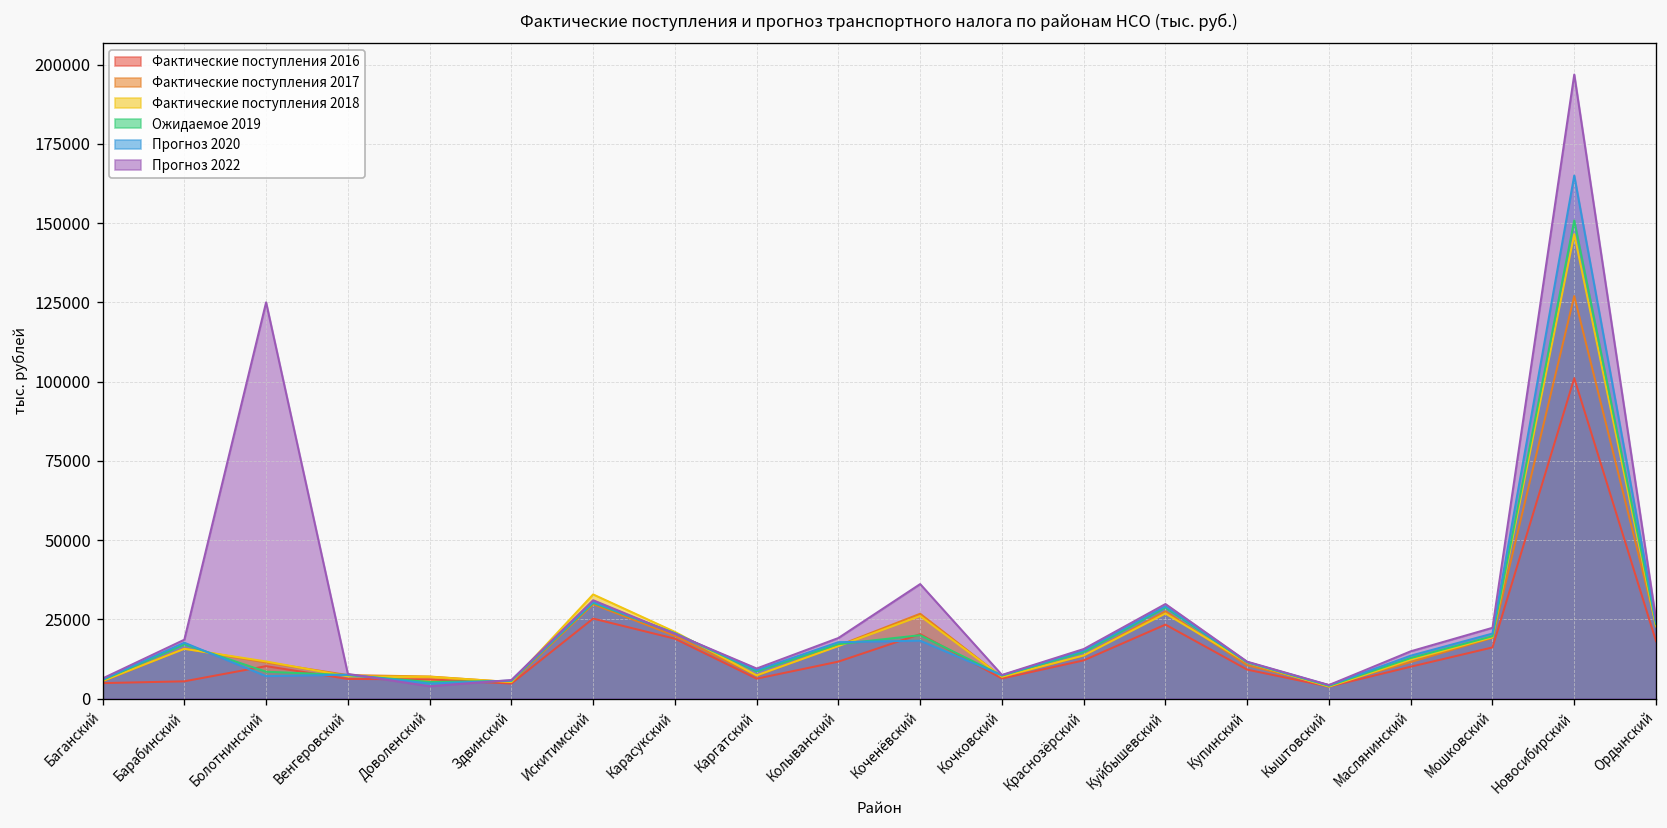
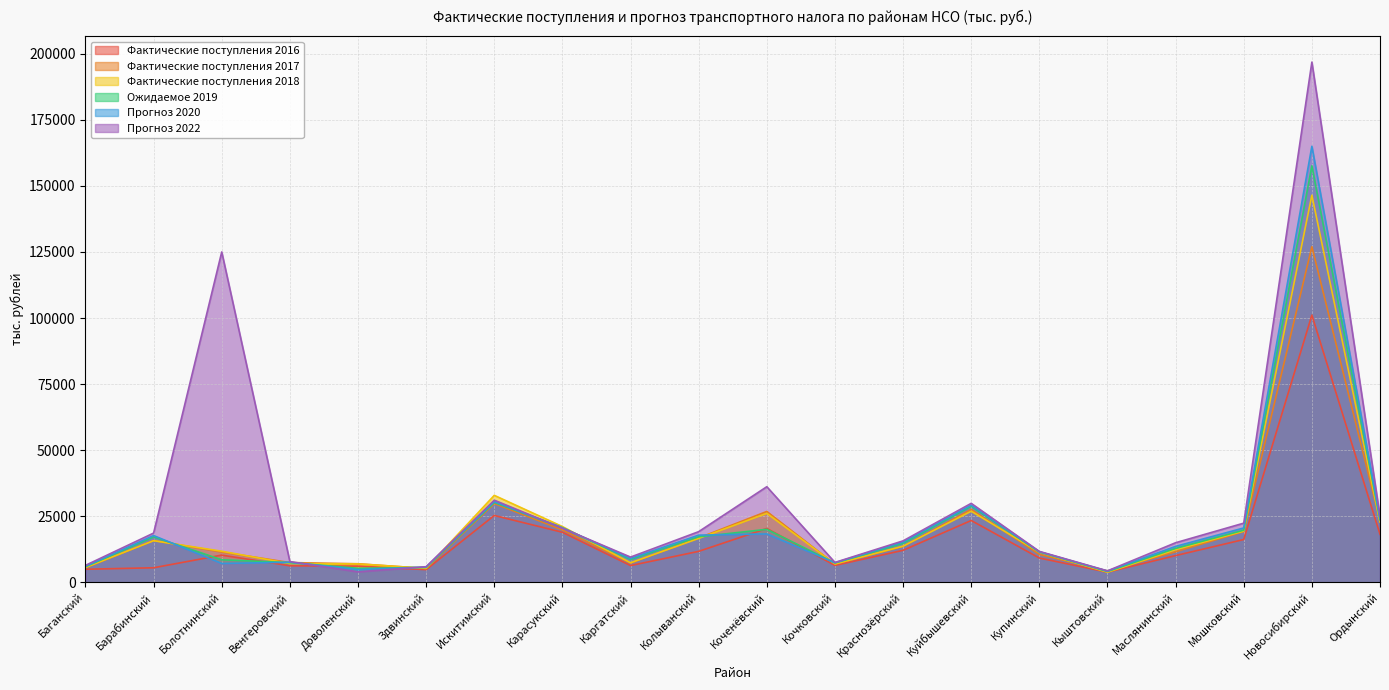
Ожидаемое 2019, Новосибирский: 151000 -> 158000
